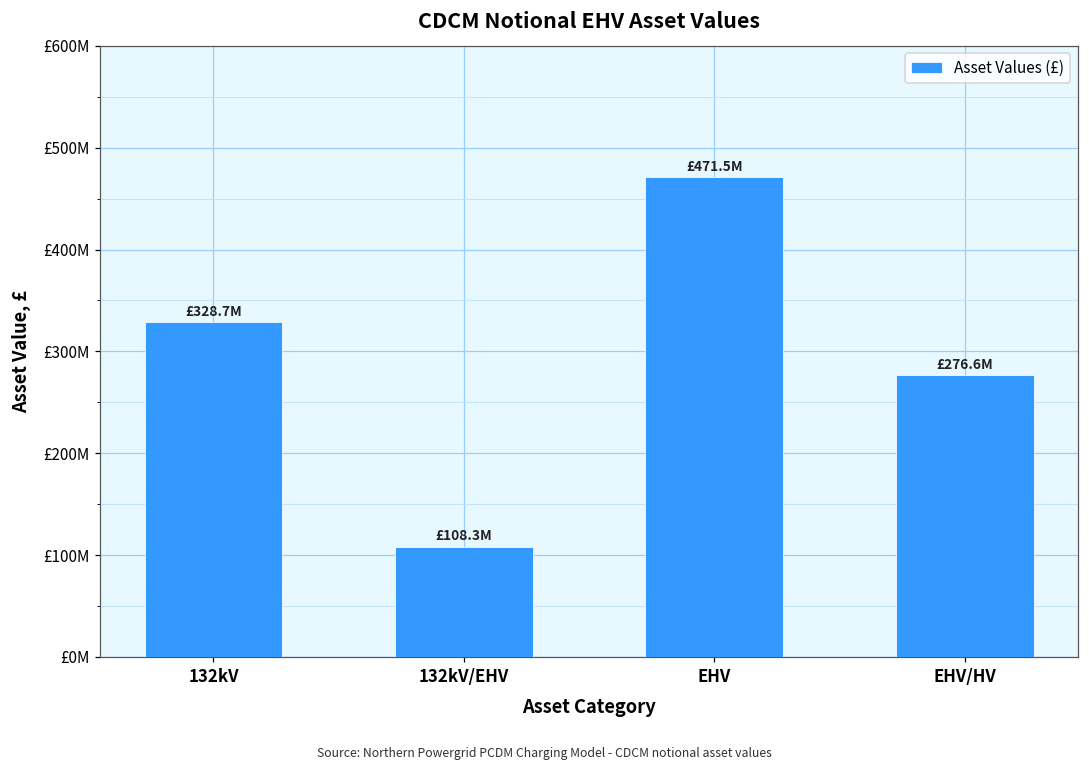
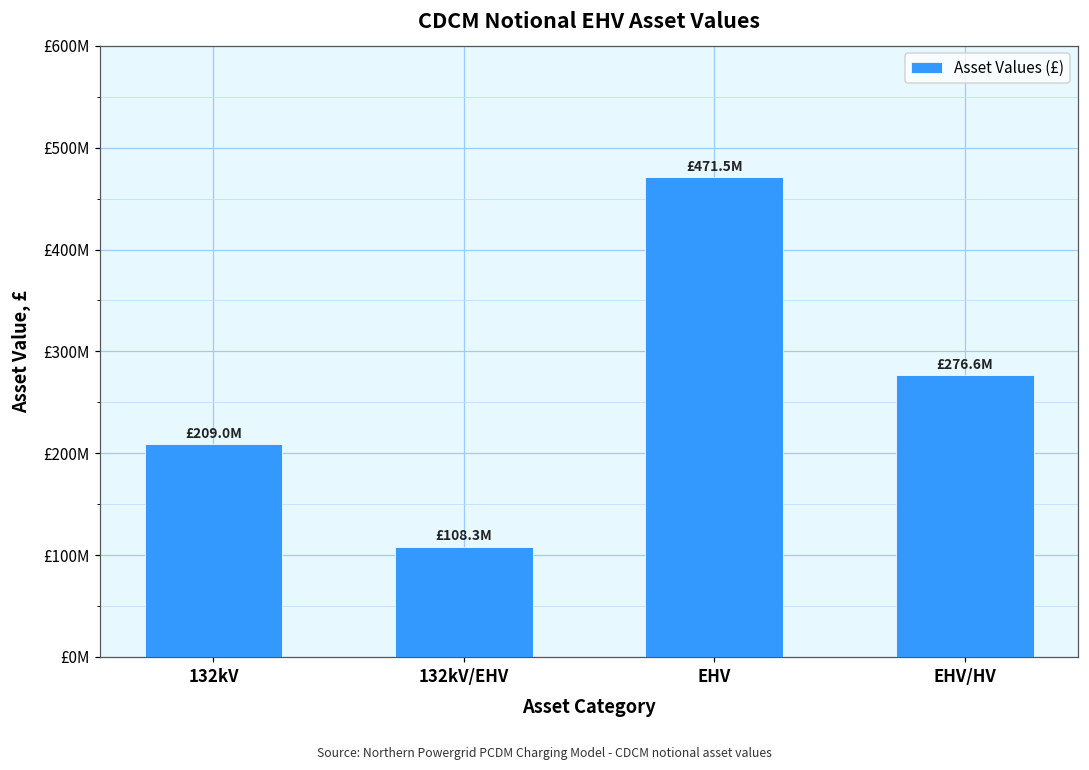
132kV: £328.7M -> £209.0M
